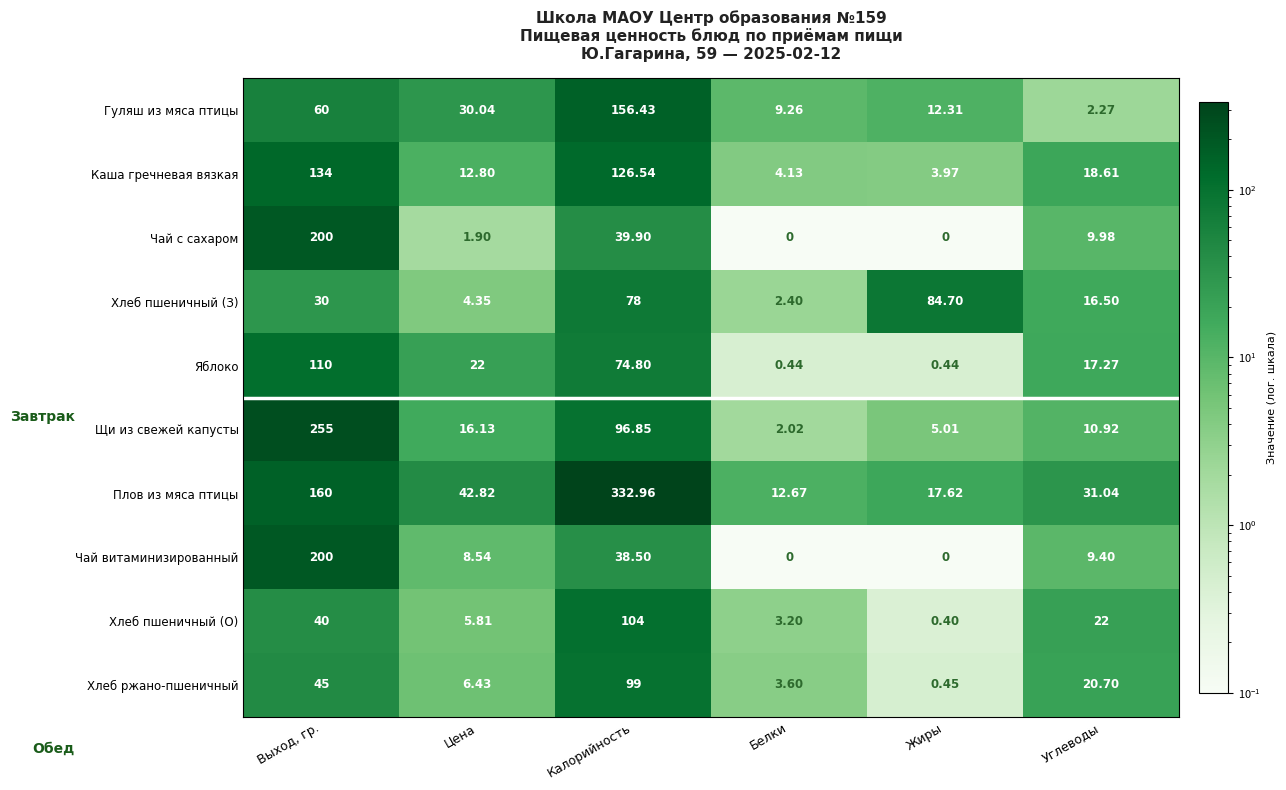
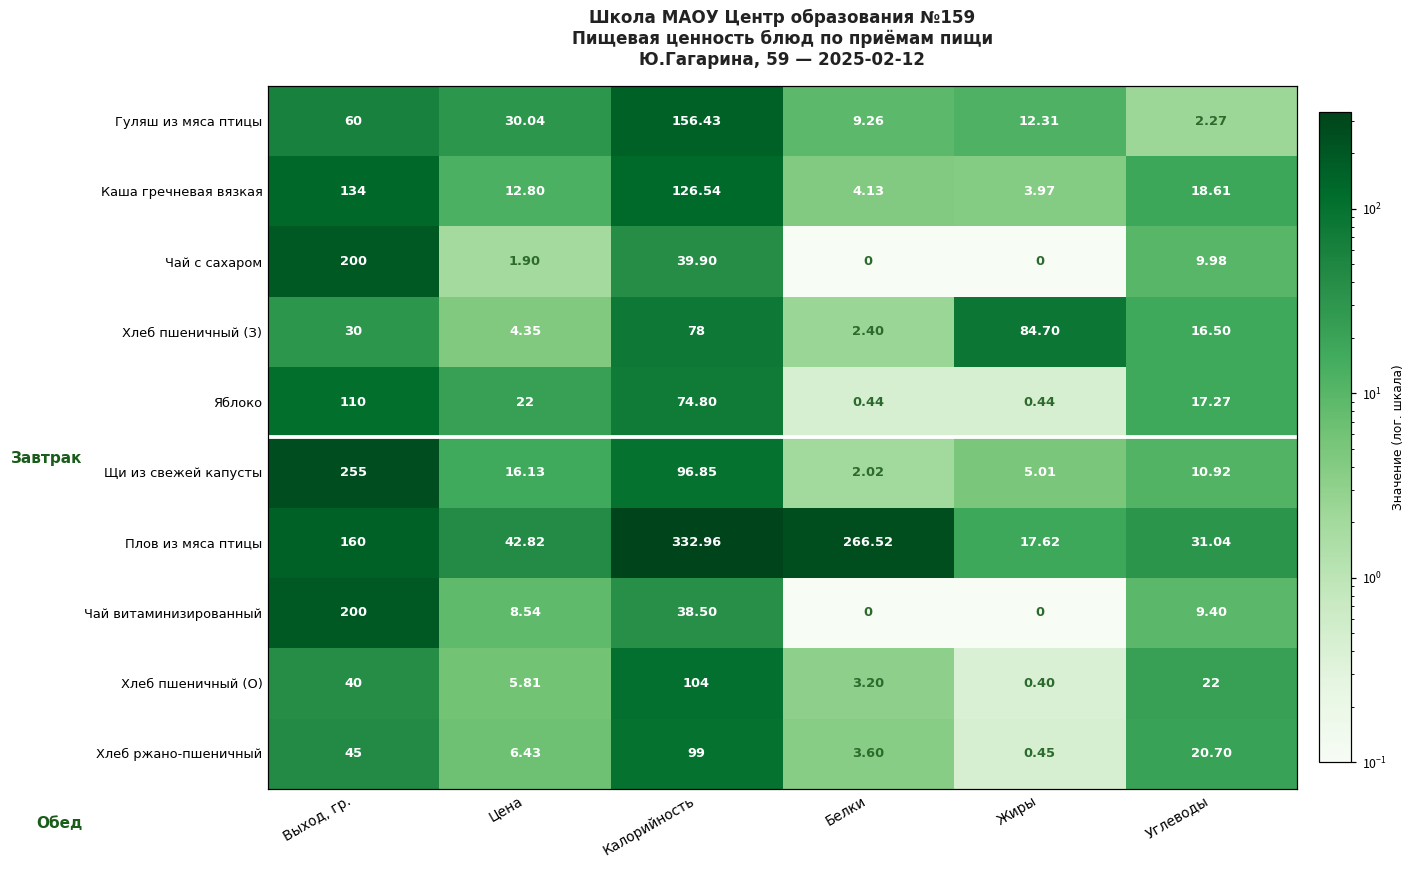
Плов из мяса птицы, Белки: 12.67 -> 266.52
